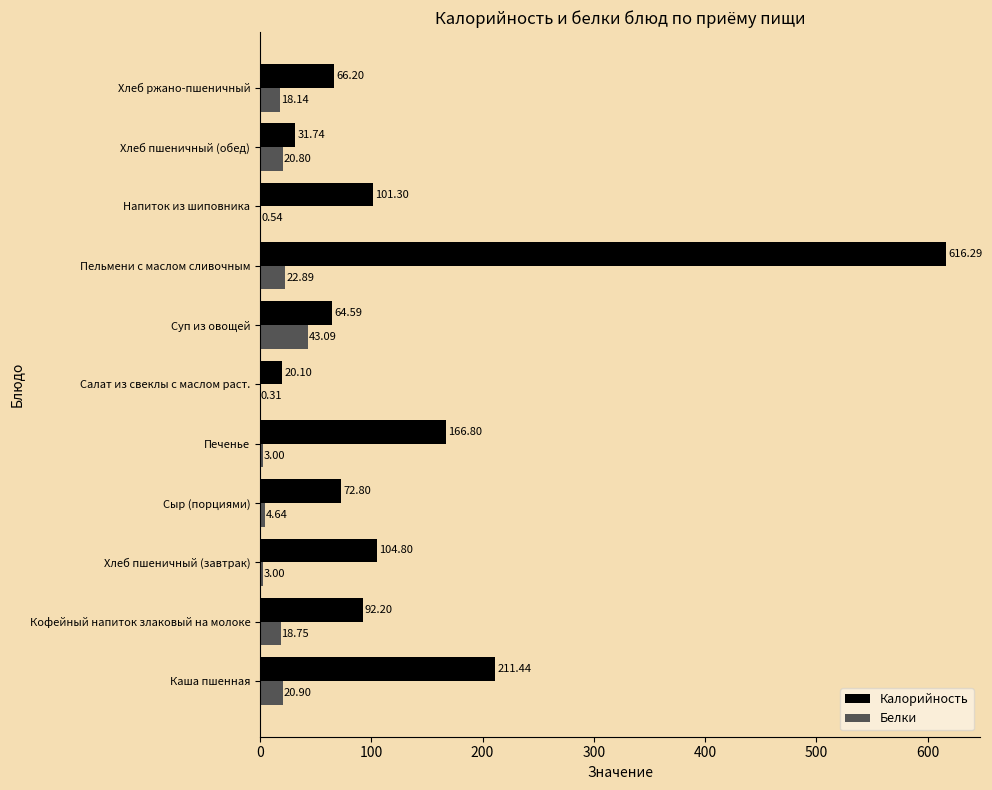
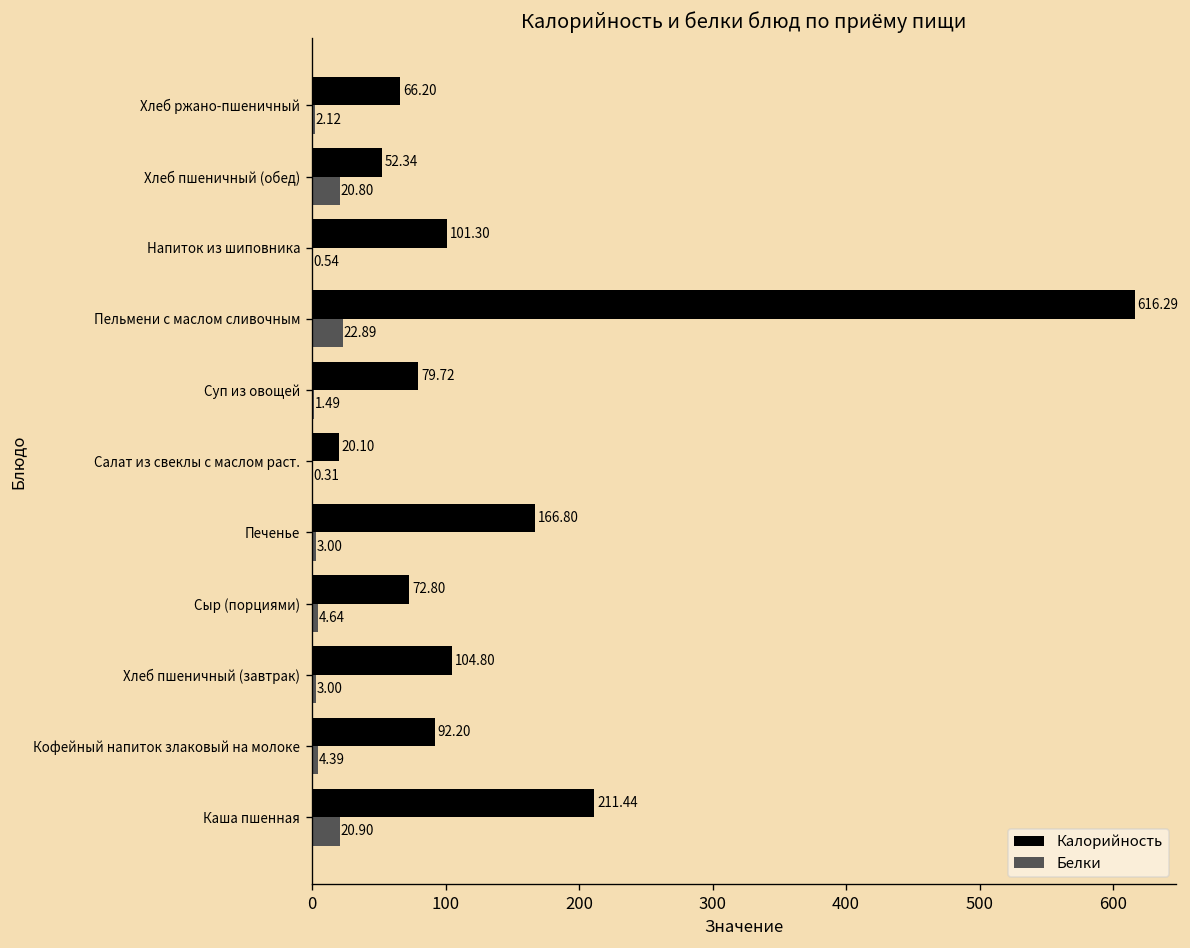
Белки, Хлеб ржано-пшеничный: 18.14 -> 2.12
Калорийность, Хлеб пшеничный (обед): 31.74 -> 52.34
Калорийность, Суп из овощей: 64.59 -> 79.72
Белки, Суп из овощей: 43.09 -> 1.49
Белки, Кофейный напиток злаковый на молоке: 18.75 -> 4.39
